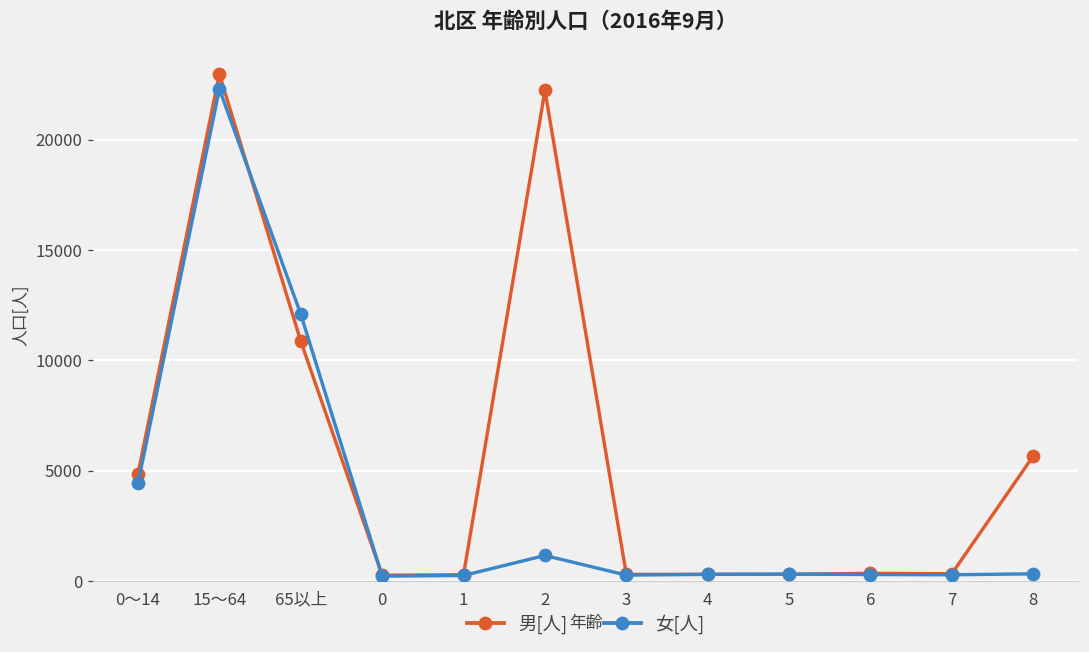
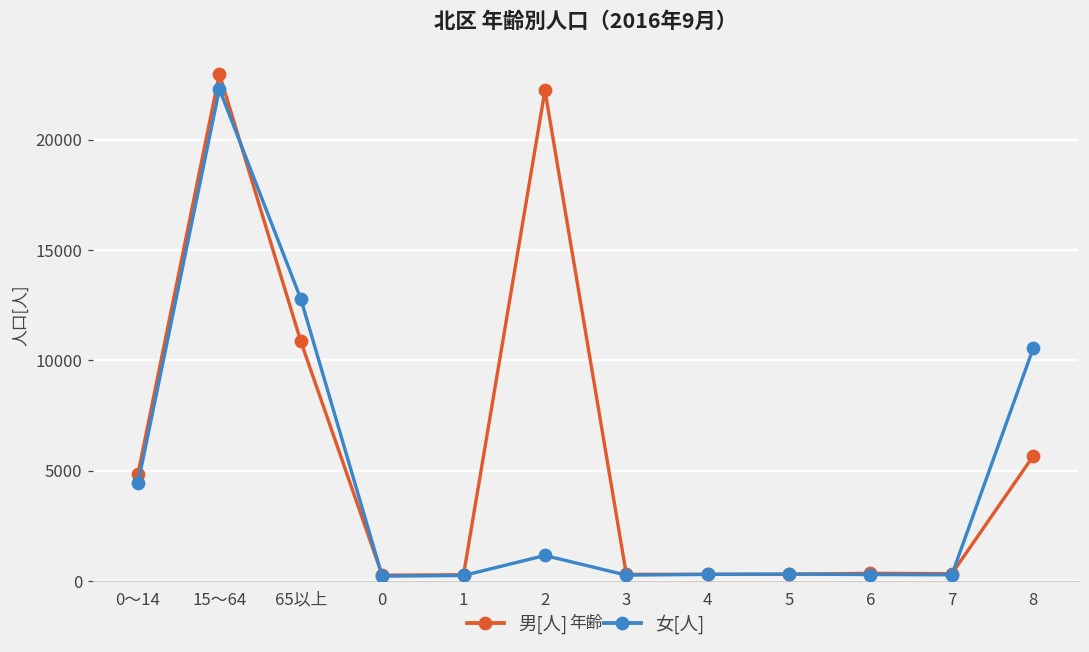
女[人], 65以上: 12100 -> 12800
女[人], 8: 300 -> 10500
